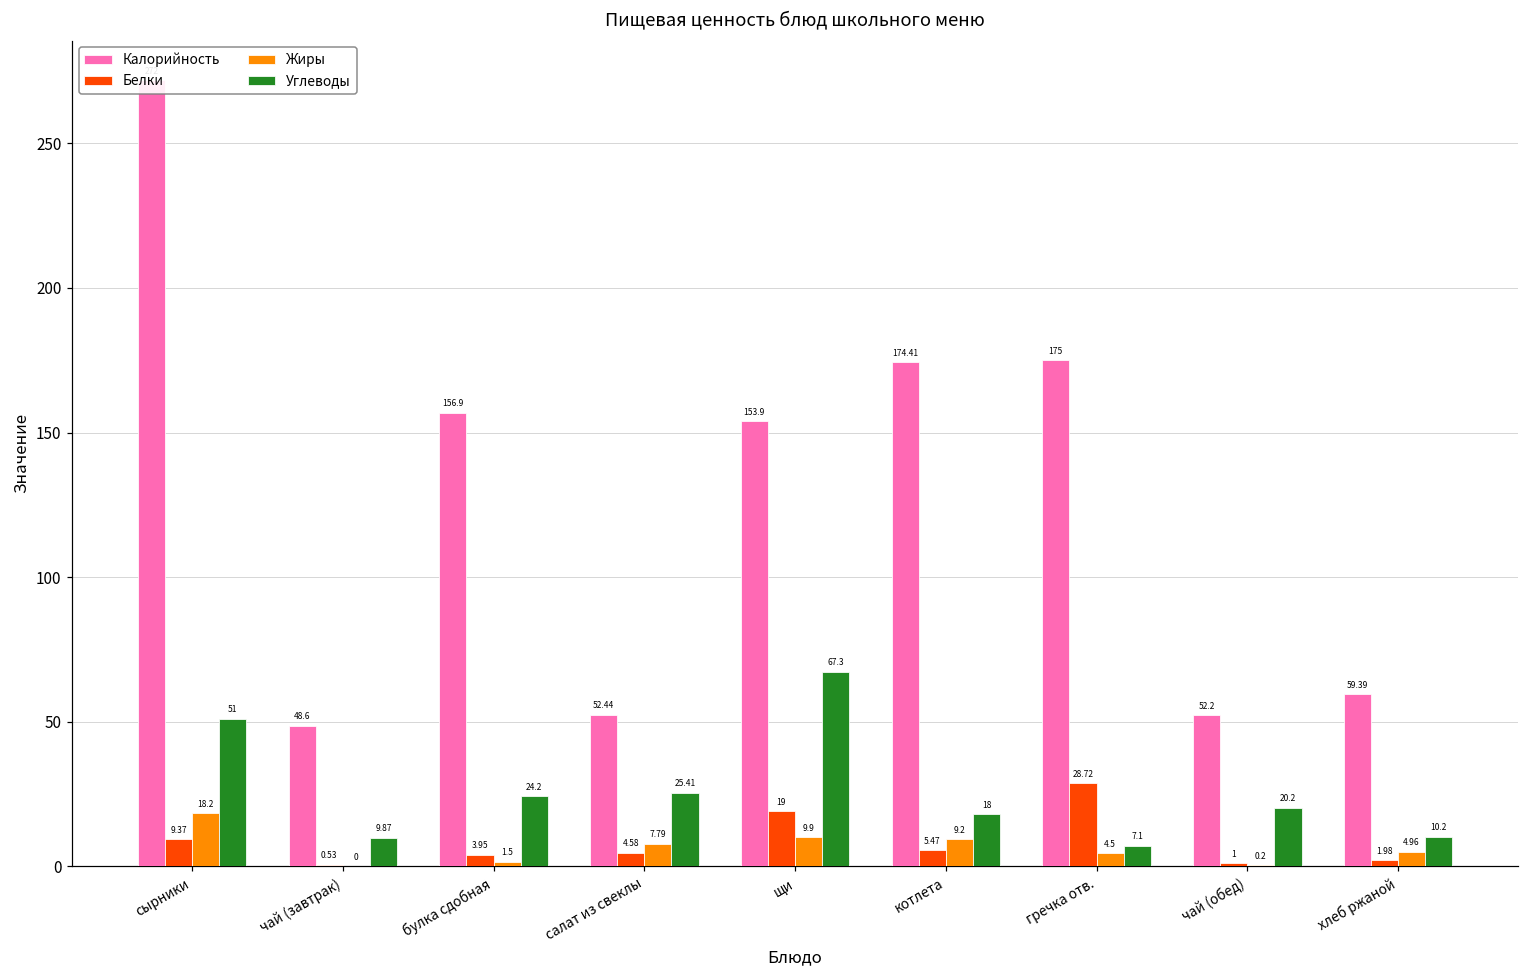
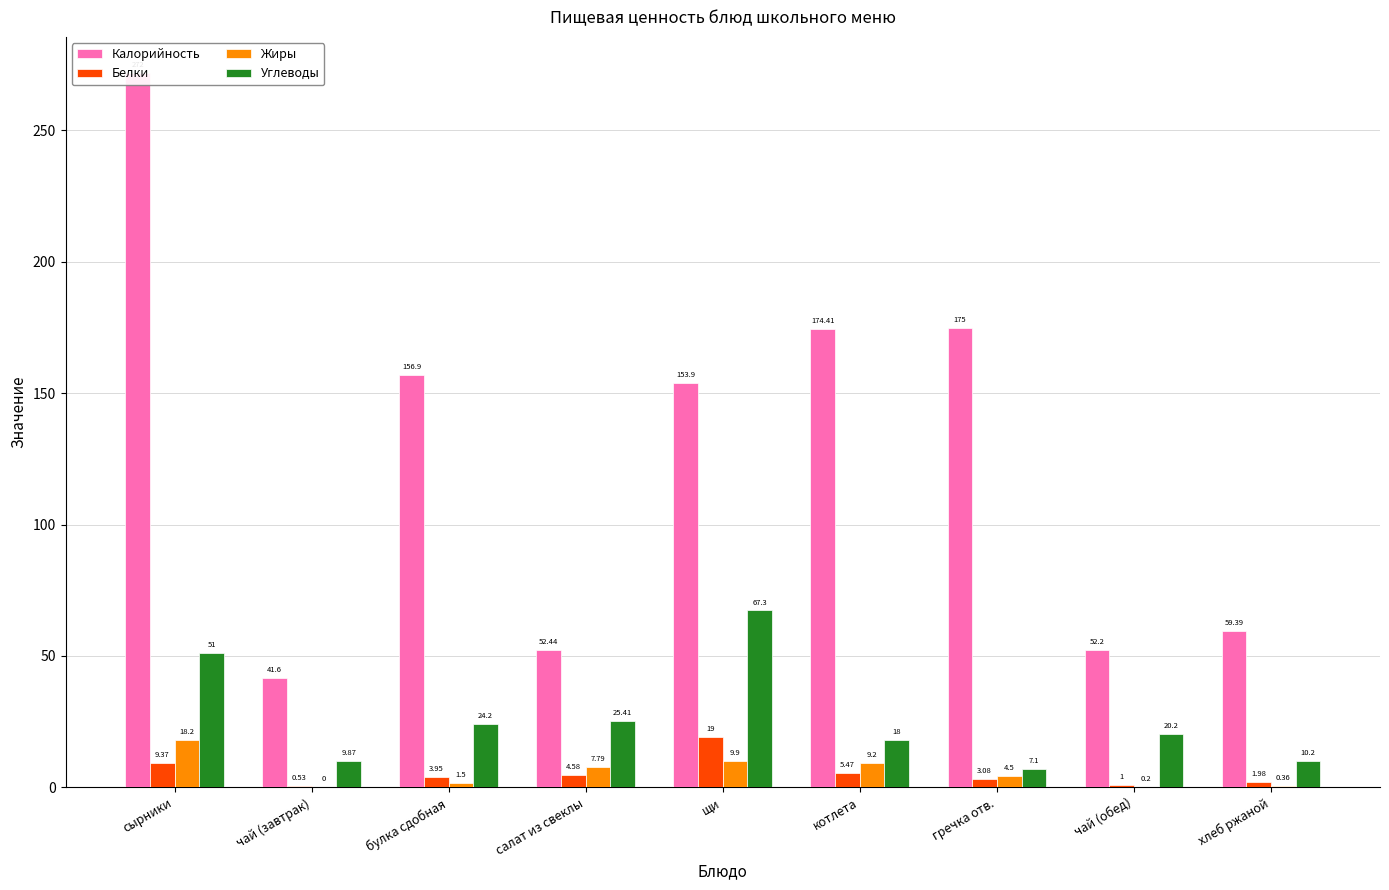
Калорийность, чай (завтрак): 48.6 -> 41.6
Белки, гречка отв.: 28.72 -> 3.08
Жиры, хлеб ржаной: 4.96 -> 0.36
